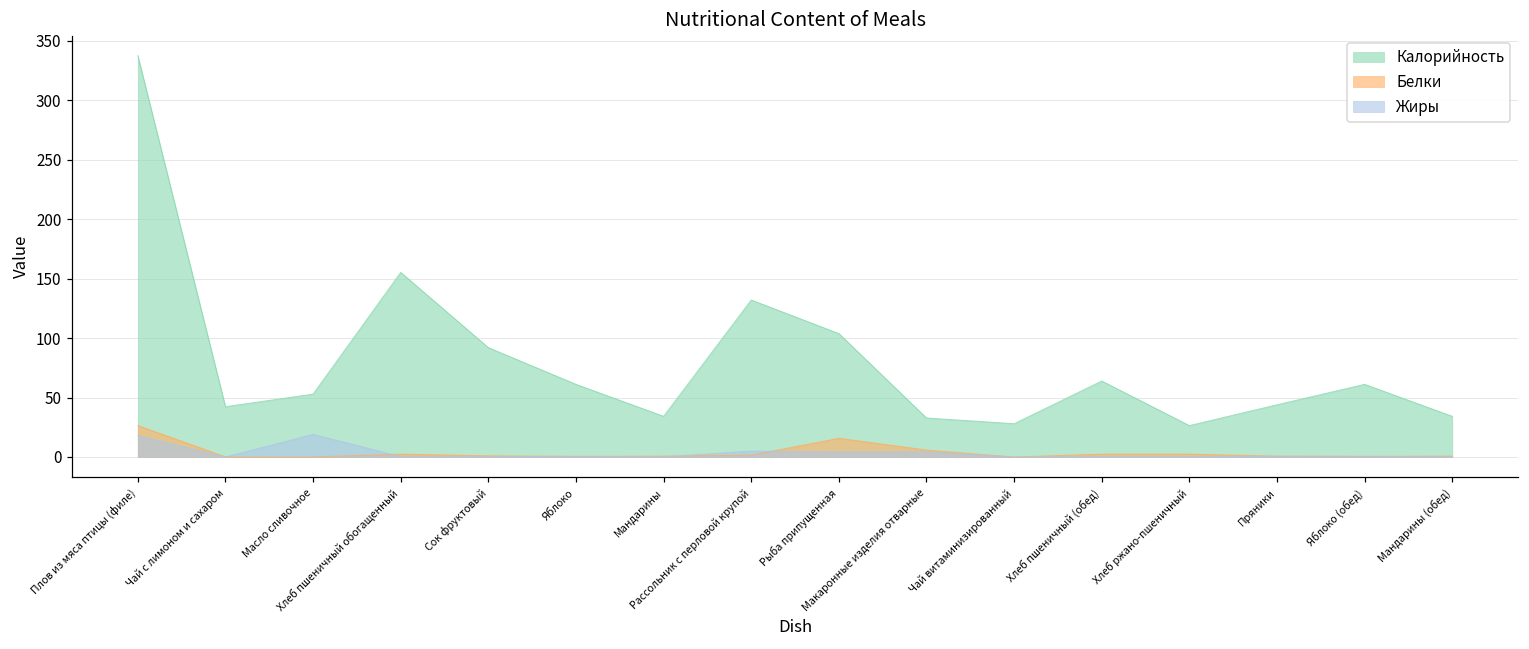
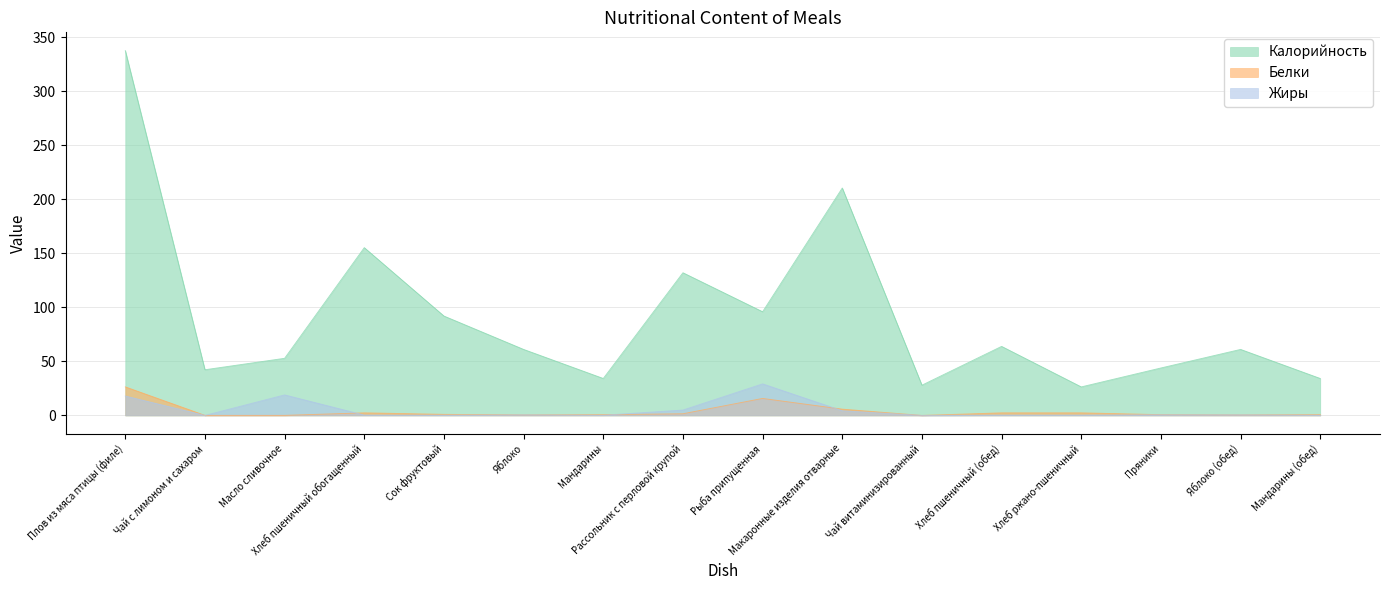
Калорийность, Рыба припущенная: 104 -> 96
Жиры, Рыба припущенная: 4 -> 29
Калорийность, Макаронные изделия отварные: 33 -> 211
